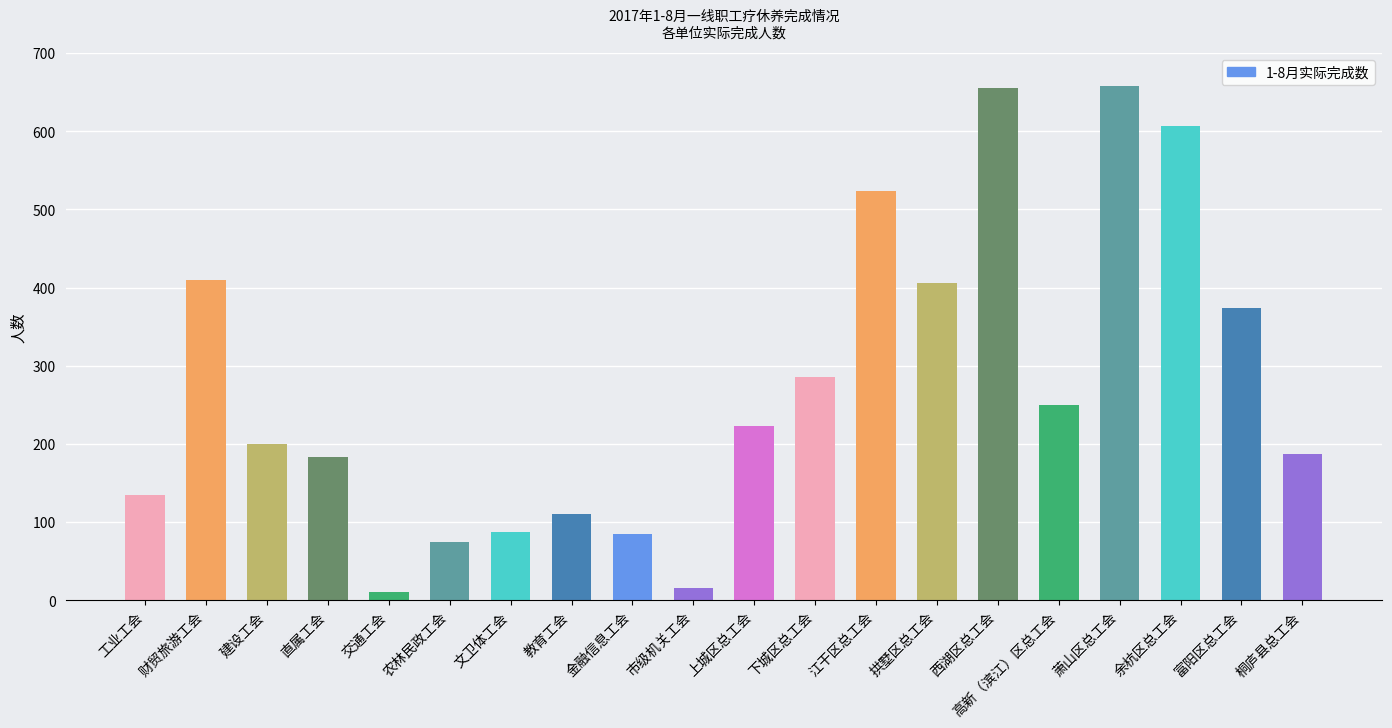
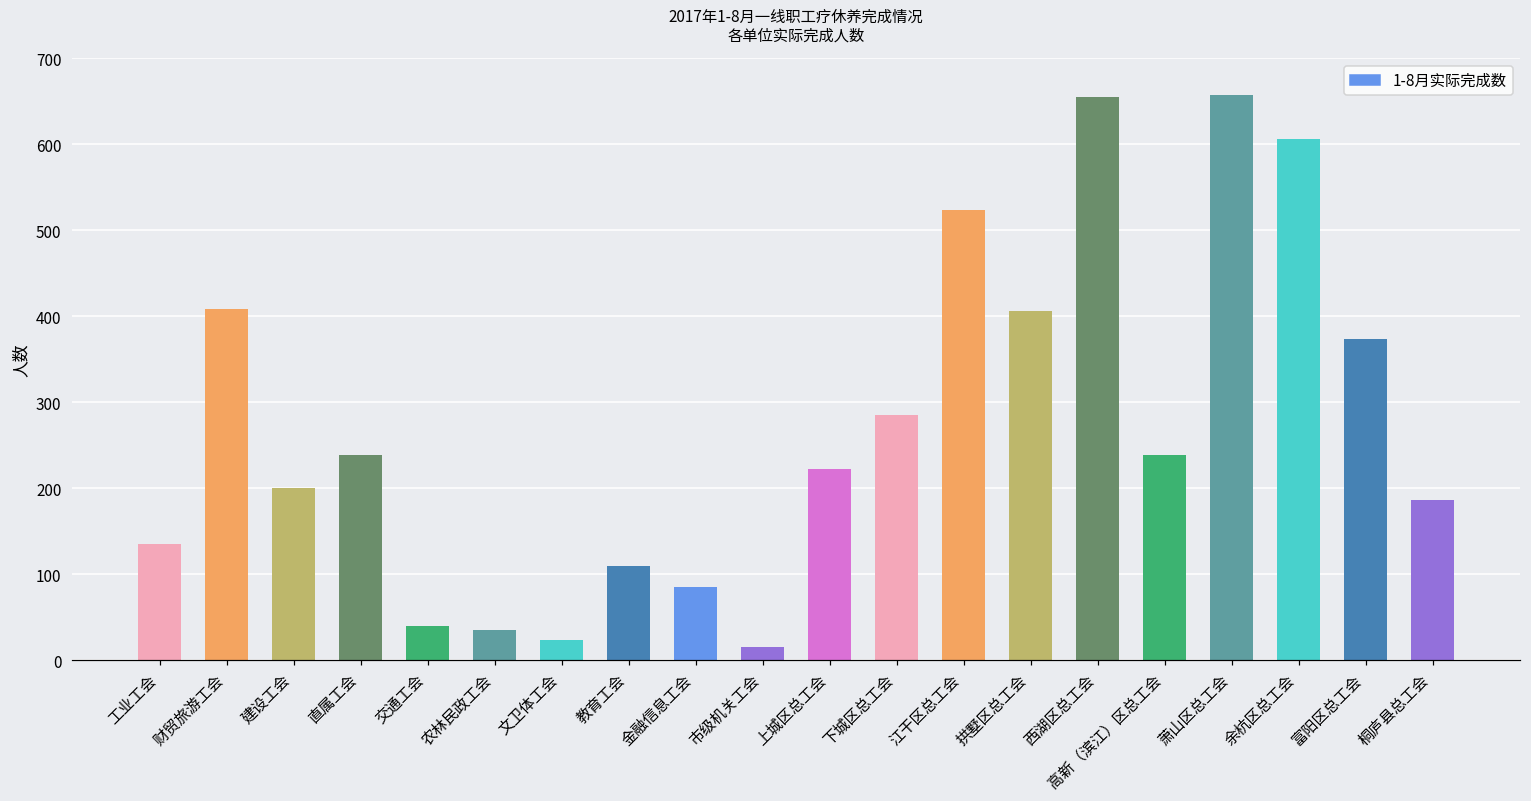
直属工会: 180 -> 240
交通工会: 10 -> 40
农林民政工会: 70 -> 40
文卫体工会: 90 -> 20
高新（滨江）区总工会: 250 -> 240
